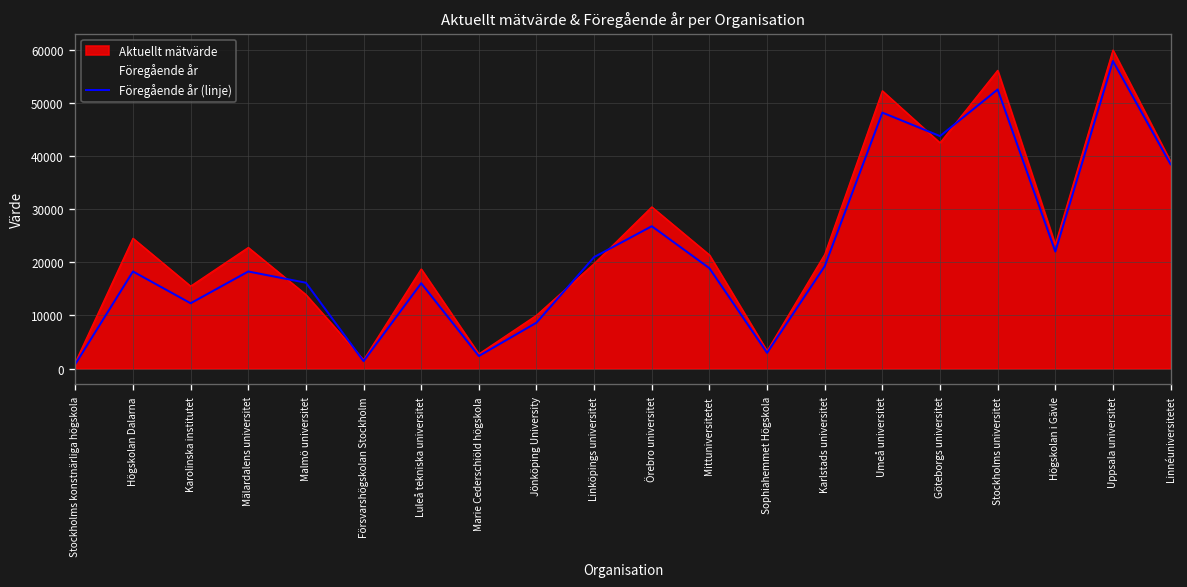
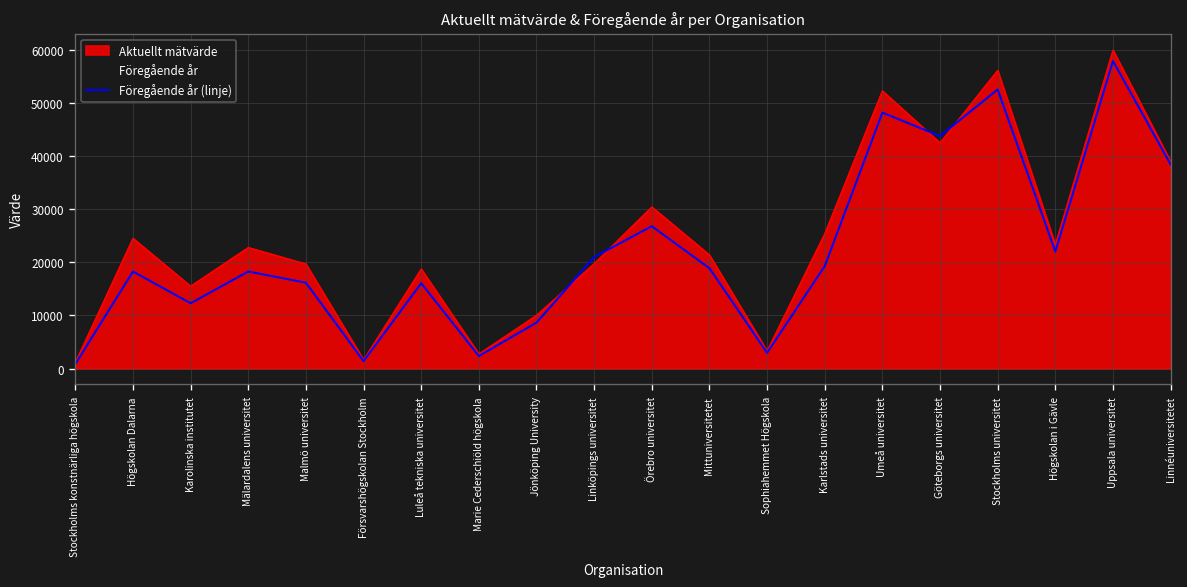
Aktuellt mätvärde, Malmö universitet: 14000 -> 20000
Aktuellt mätvärde, Karlstads universitet: 21000 -> 25000
